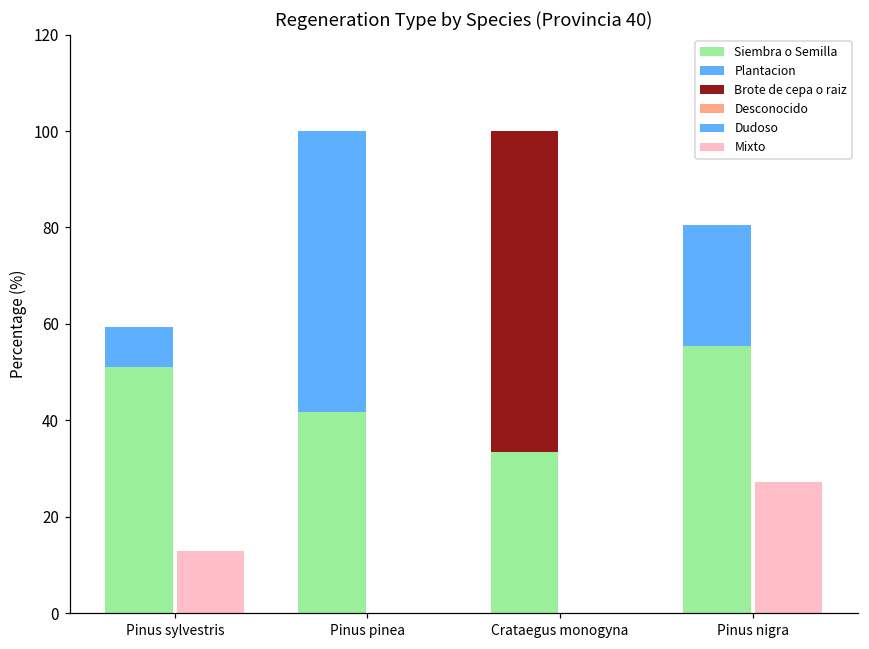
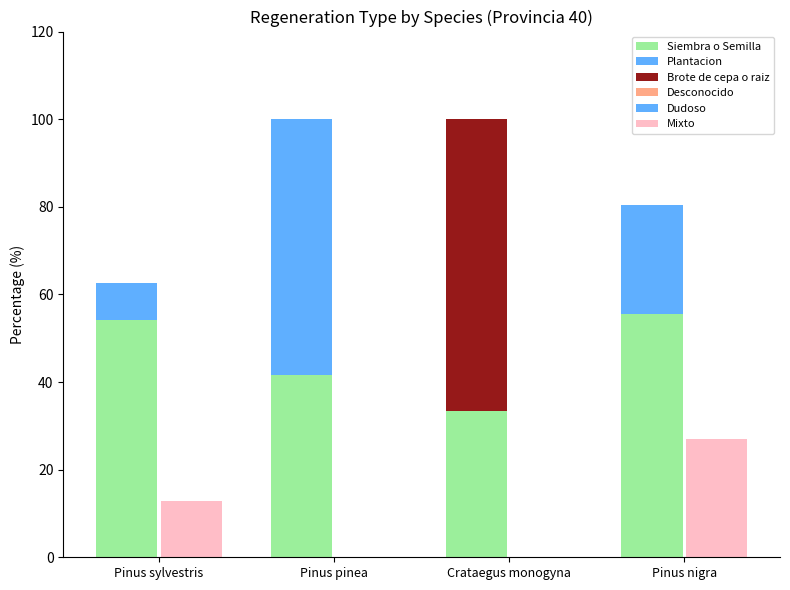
Siembra o Semilla, Pinus sylvestris: 51 -> 54
